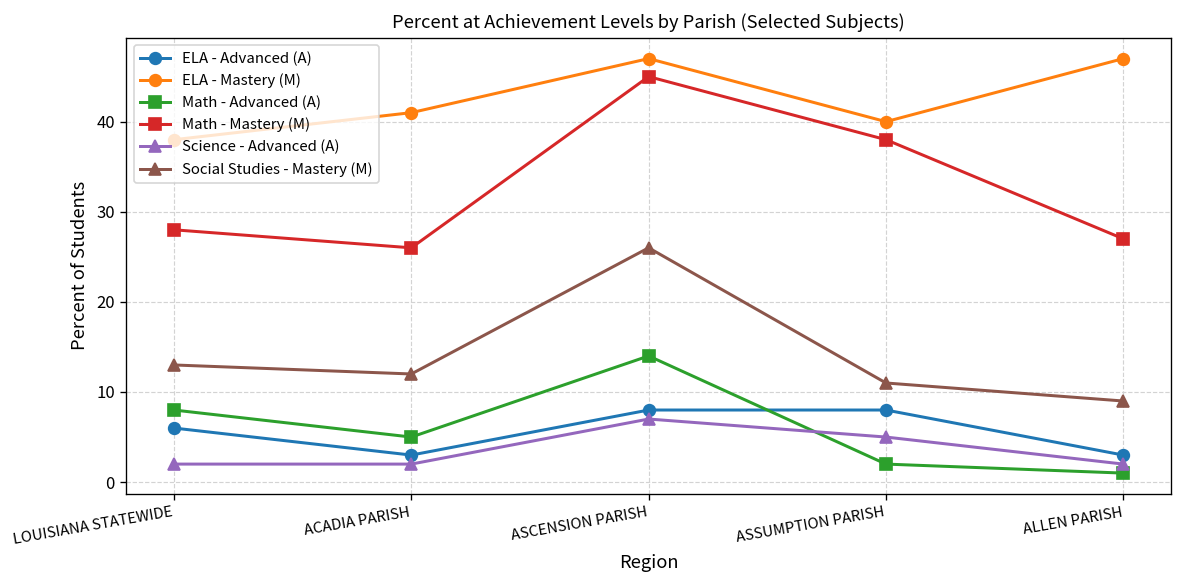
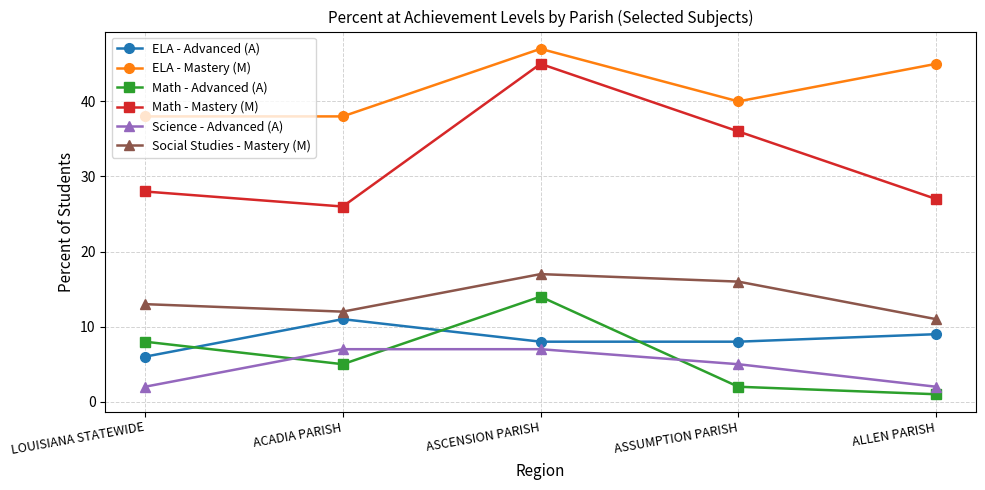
ELA - Advanced (A), ACADIA PARISH: 3 -> 11
ELA - Mastery (M), ACADIA PARISH: 41 -> 38
Science - Advanced (A), ACADIA PARISH: 2 -> 7
Social Studies - Mastery (M), ASCENSION PARISH: 26 -> 17
Math - Mastery (M), ASSUMPTION PARISH: 38 -> 36
Social Studies - Mastery (M), ASSUMPTION PARISH: 11 -> 16
ELA - Advanced (A), ALLEN PARISH: 3 -> 9
ELA - Mastery (M), ALLEN PARISH: 47 -> 45
Social Studies - Mastery (M), ALLEN PARISH: 9 -> 11
